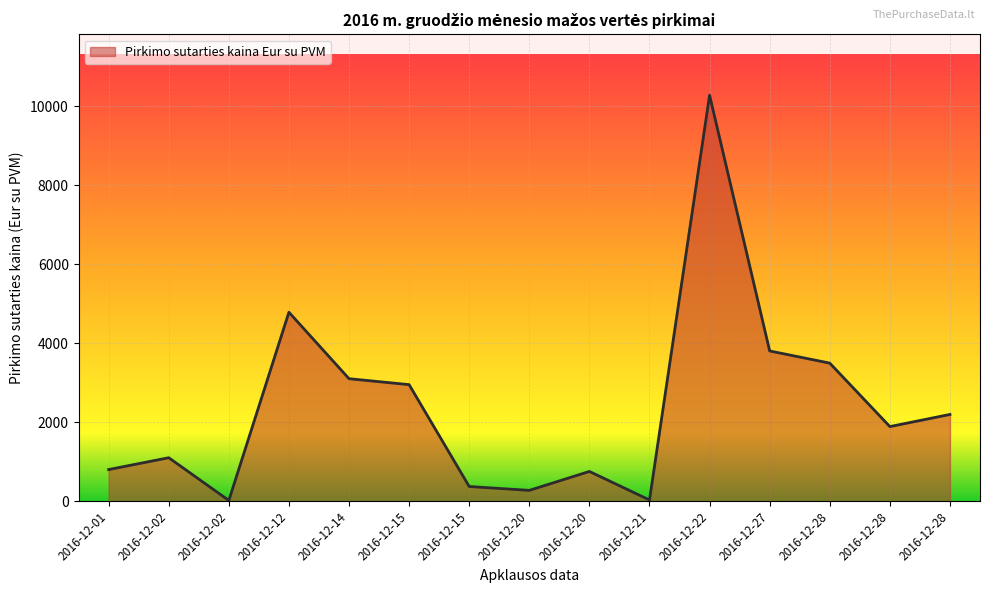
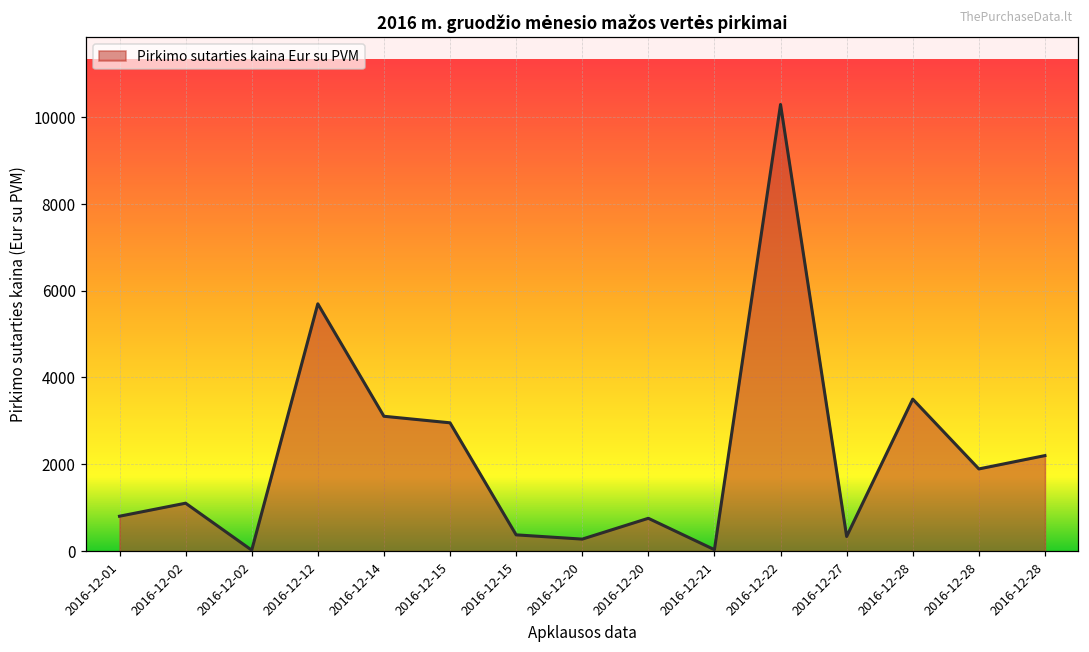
2016-12-12: 4800 -> 5700
2016-12-27: 3800 -> 300
